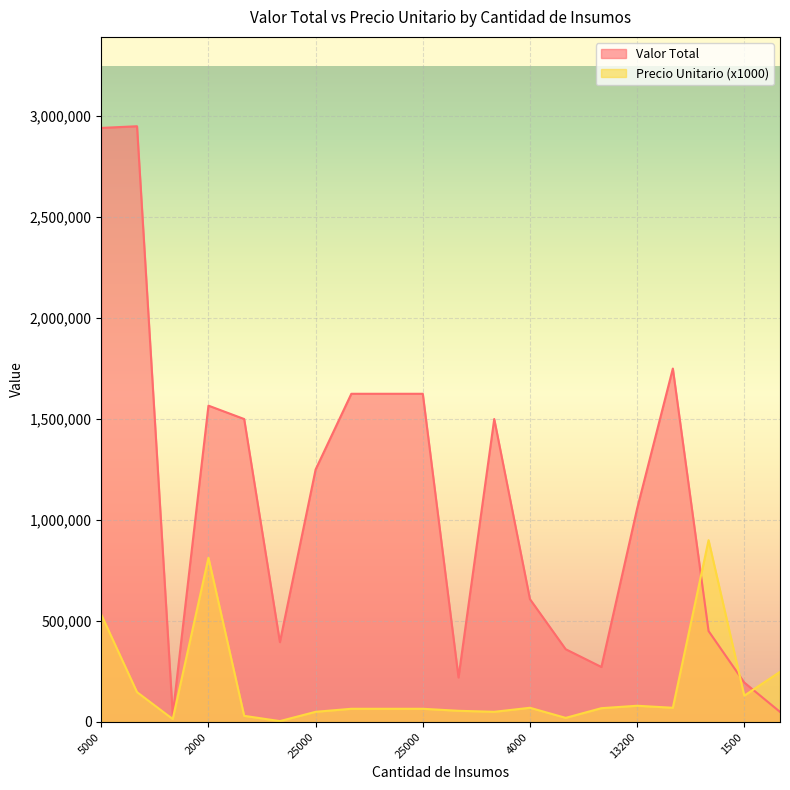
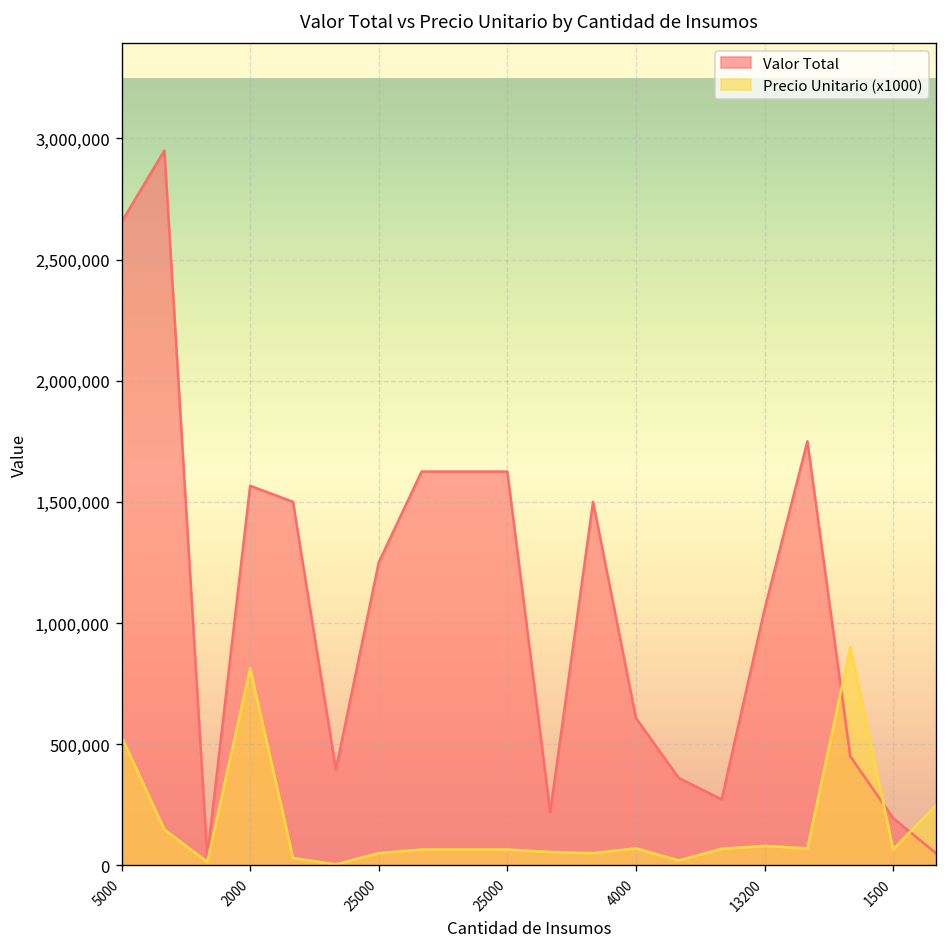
Valor Total, 5000: 2,940,000 -> 2,660,000
Precio Unitario (x1000), 1500: 130,000 -> 70,000
